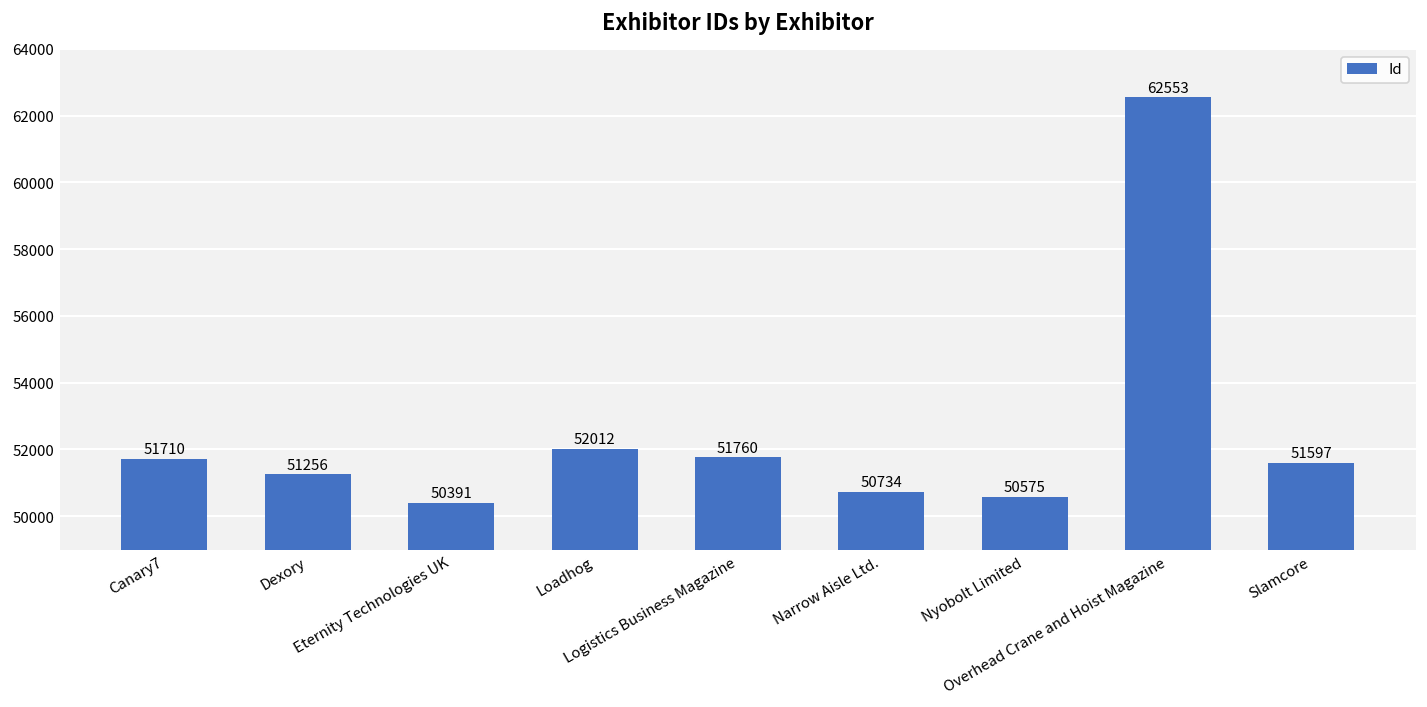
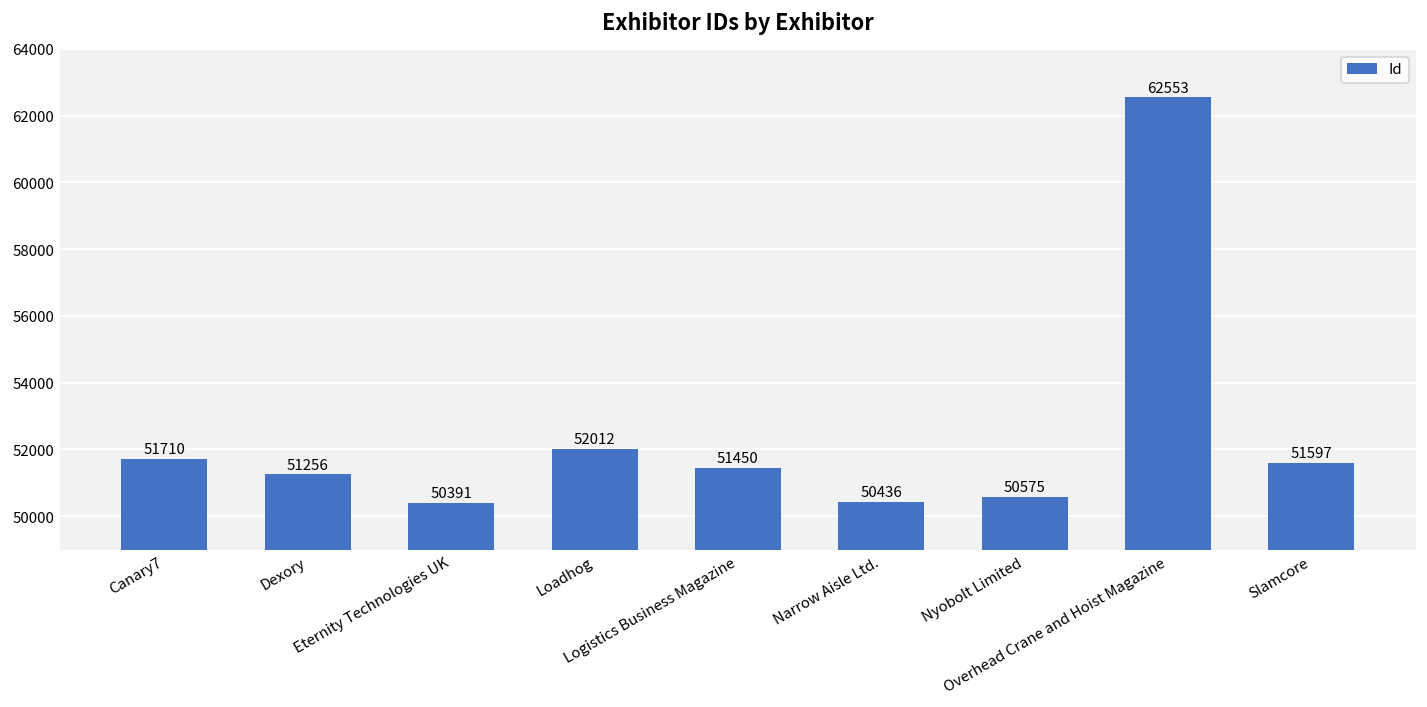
Logistics Business Magazine: 51760 -> 51450
Narrow Aisle Ltd.: 50734 -> 50436
